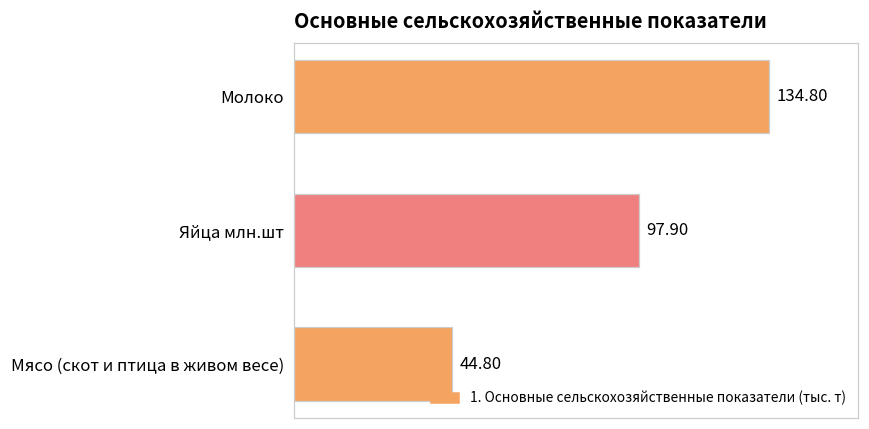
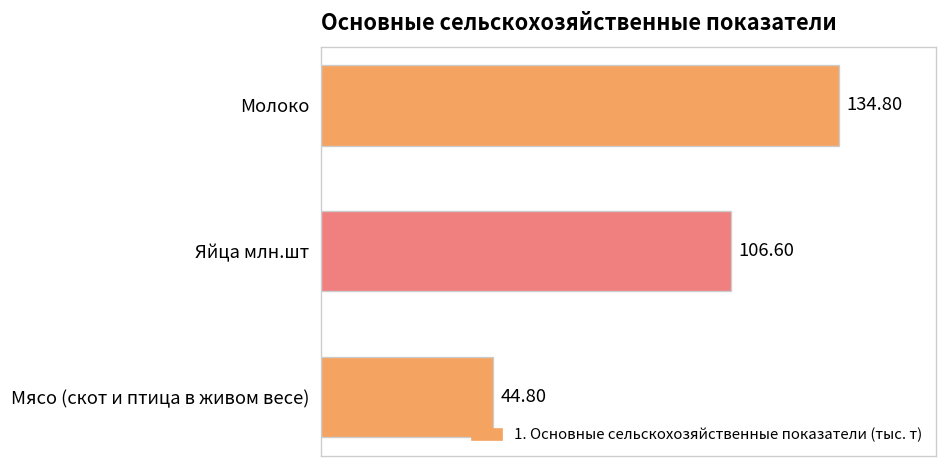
Яйца млн.шт: 97.90 -> 106.60
